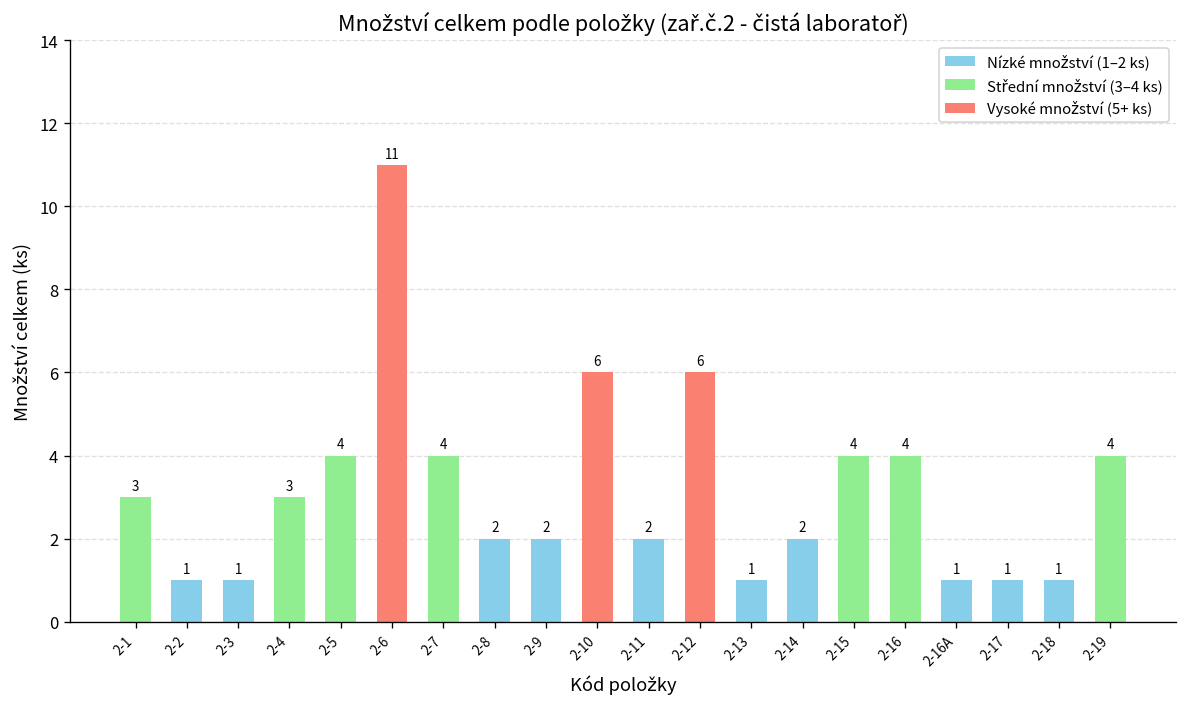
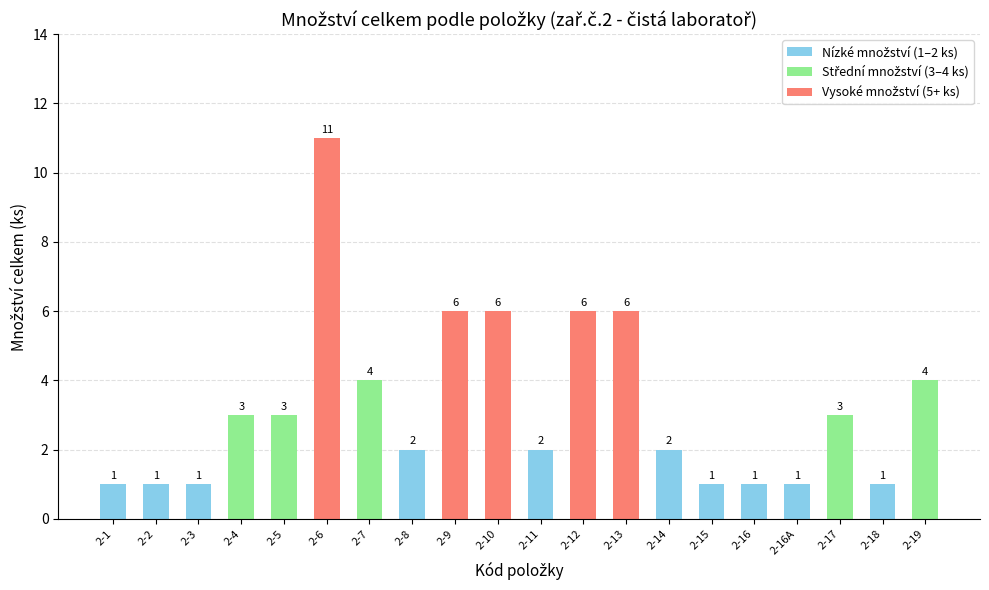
2-1: 3 -> 1
2-5: 4 -> 3
2-9: 2 -> 6
2-13: 1 -> 6
2-15: 4 -> 1
2-16: 4 -> 1
2-17: 1 -> 3
